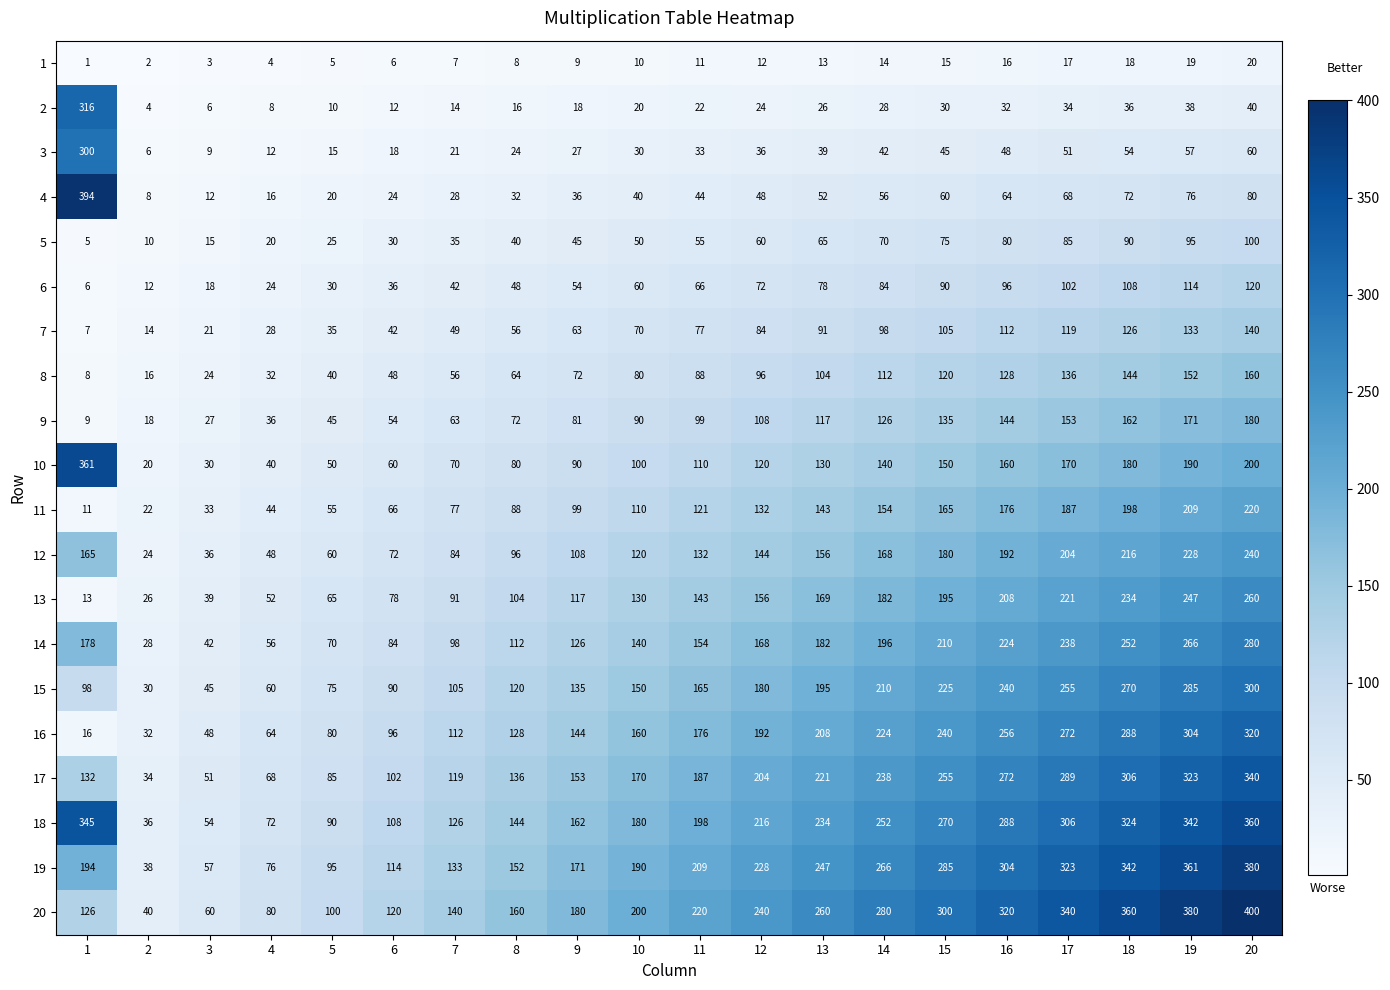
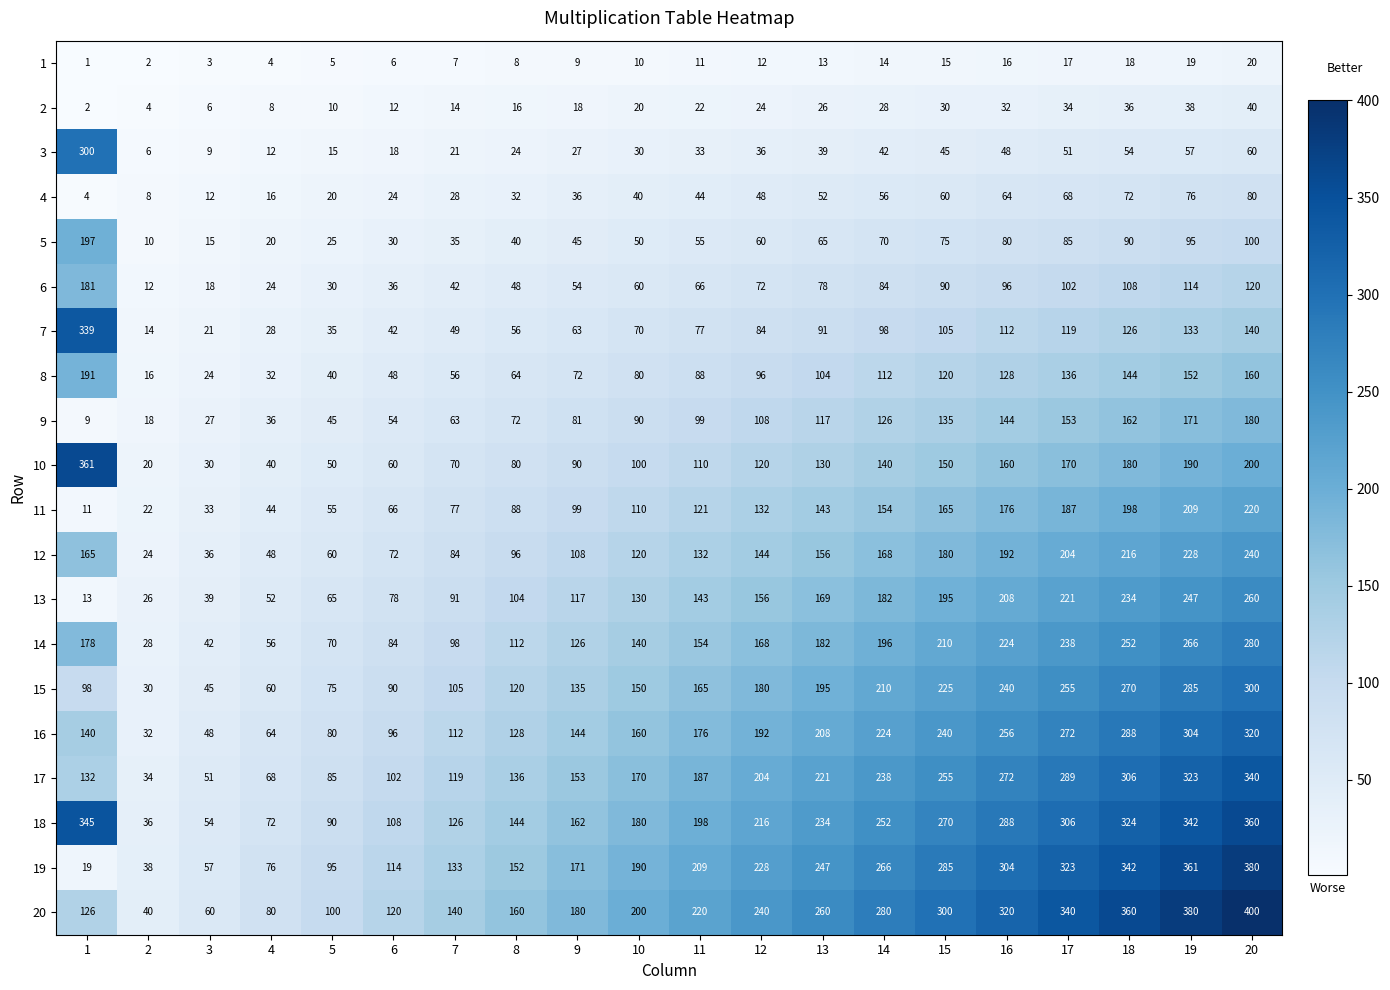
2, 1: 316 -> 2
4, 1: 394 -> 4
5, 1: 5 -> 197
6, 1: 6 -> 181
7, 1: 7 -> 339
8, 1: 8 -> 191
16, 1: 16 -> 140
19, 1: 194 -> 19
